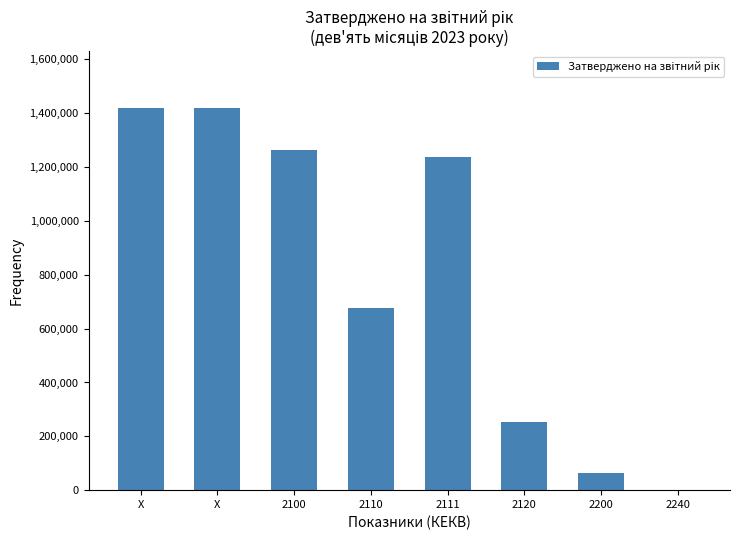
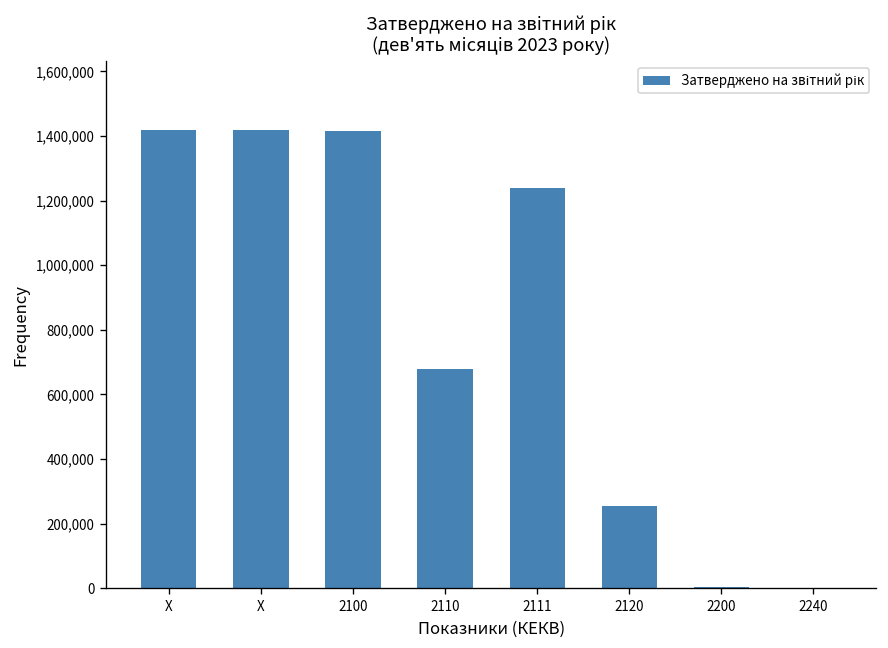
2100: 1,260,000 -> 1,410,000
2200: 60,000 -> 0
